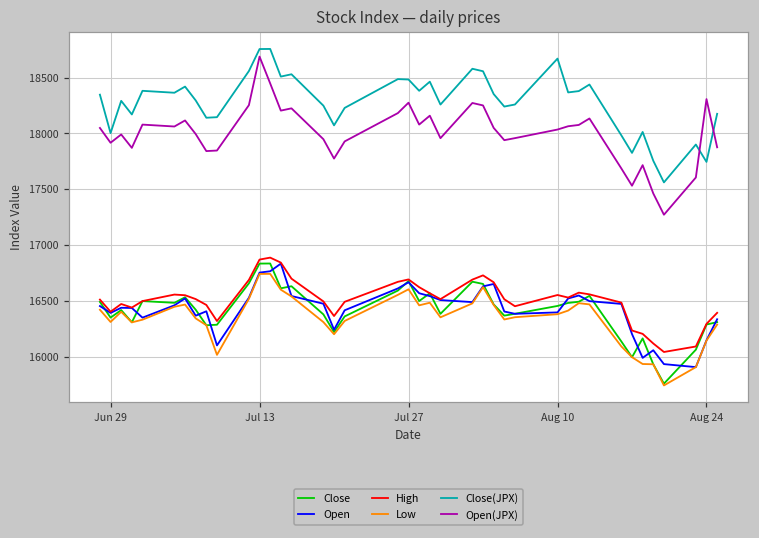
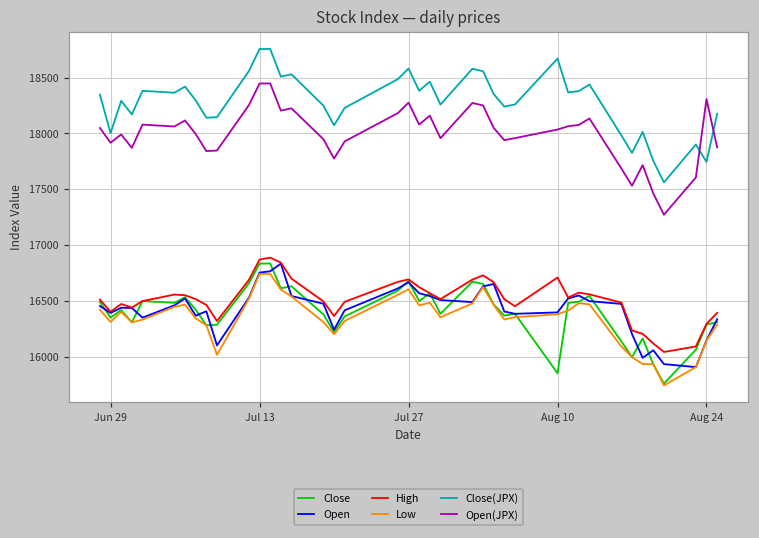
Open(JPX), Jul 13: 18690 -> 18450
Close(JPX), Jul 27: 18480 -> 18580
Close, Aug 10: 16450 -> 15850
High, Aug 10: 16550 -> 16710
